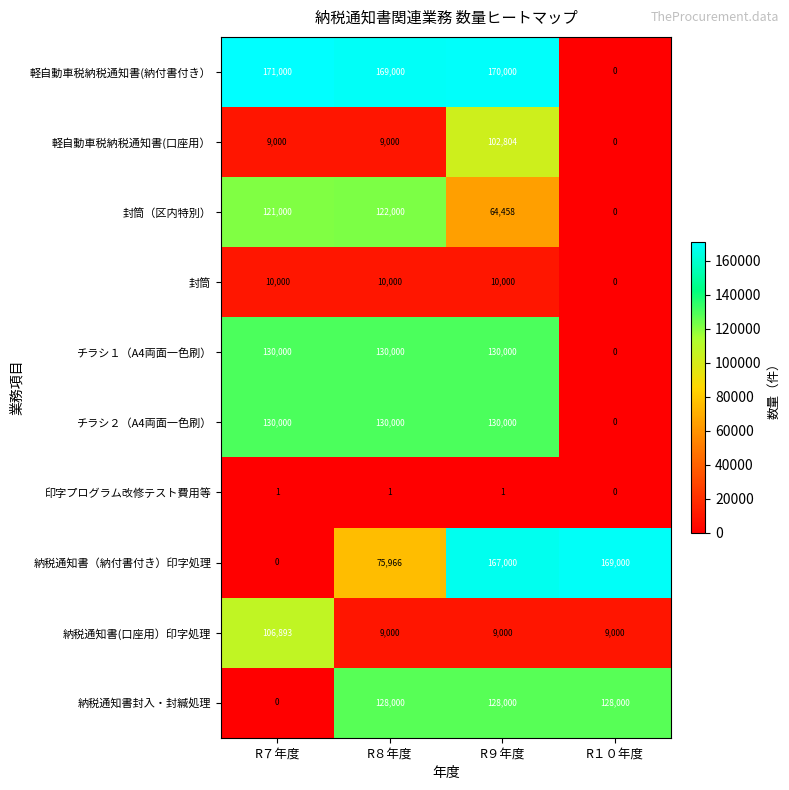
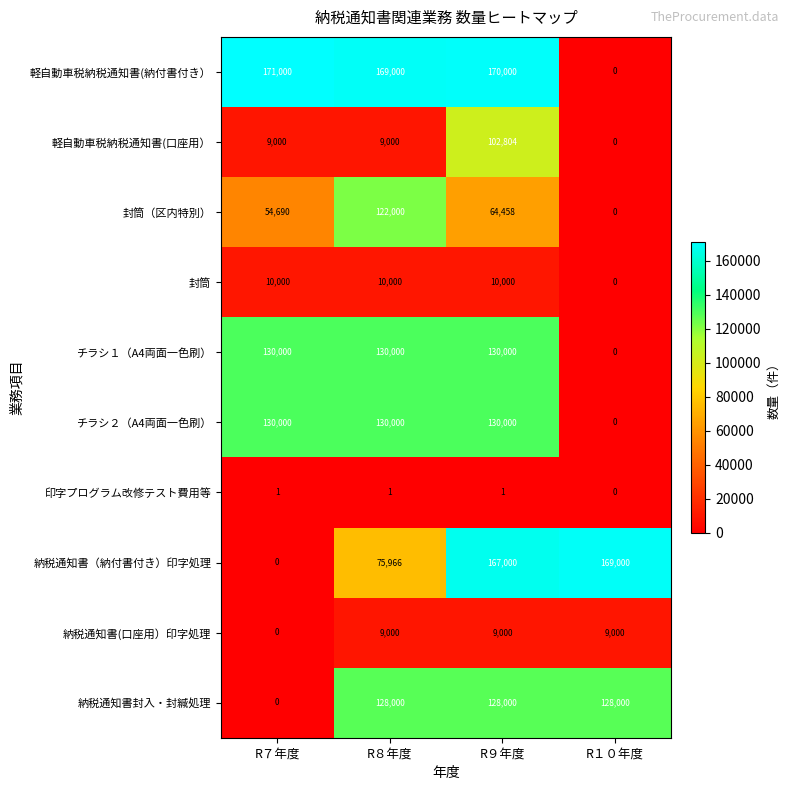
封筒（区内特別）, R７年度: 121,000 -> 54,690
納税通知書(口座用）印字処理, R７年度: 106,893 -> 0
